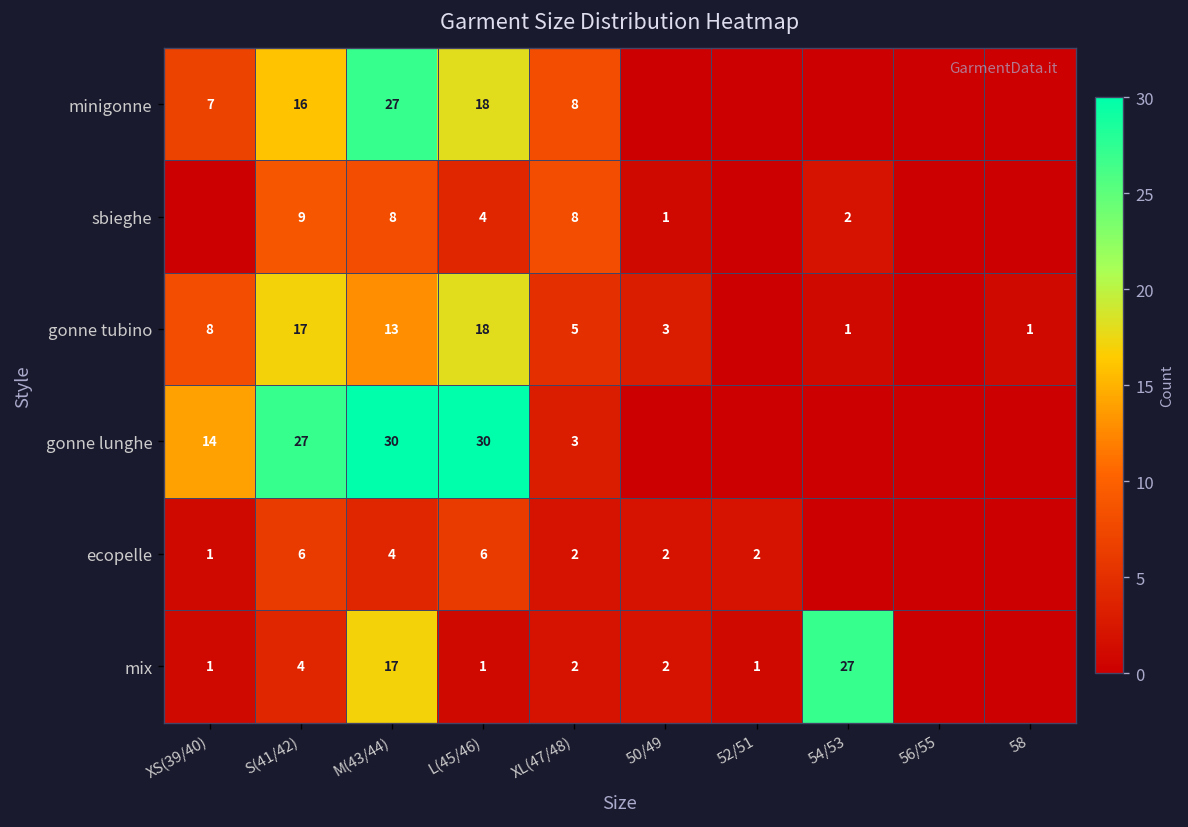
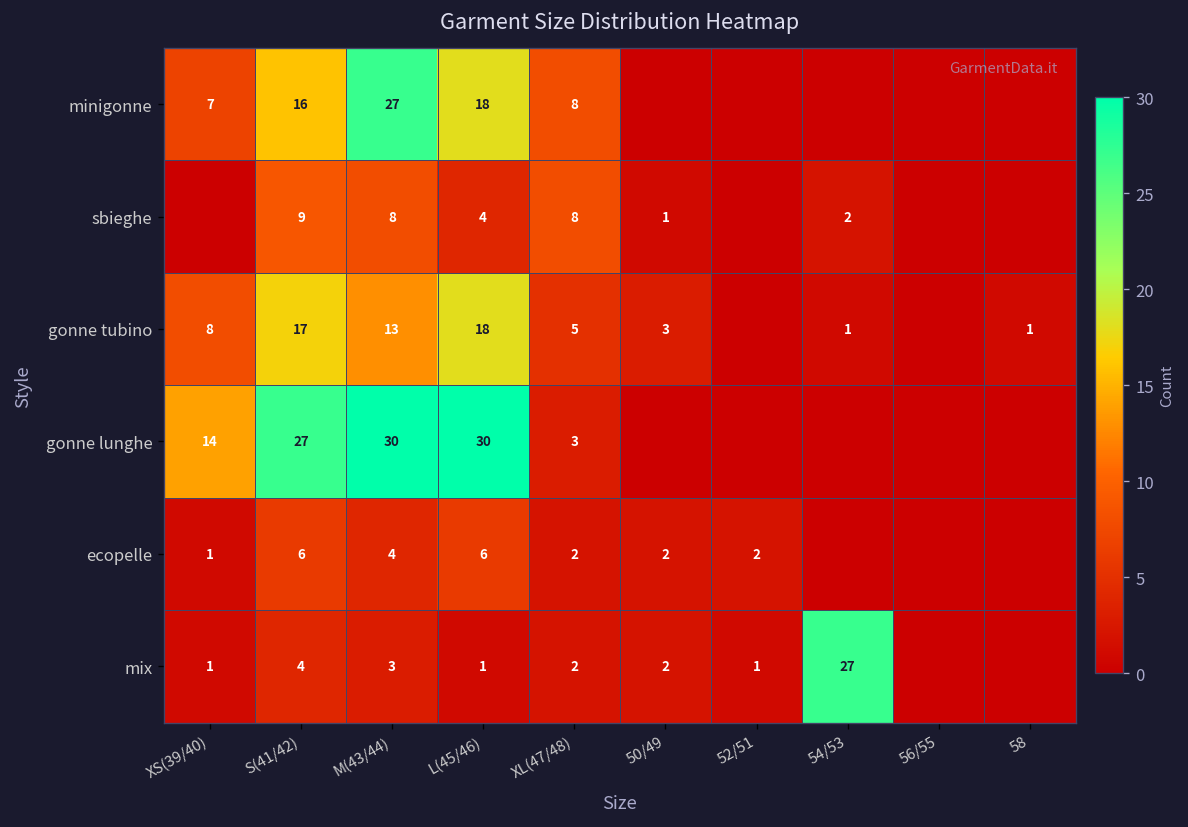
mix, M(43/44): 17 -> 3
